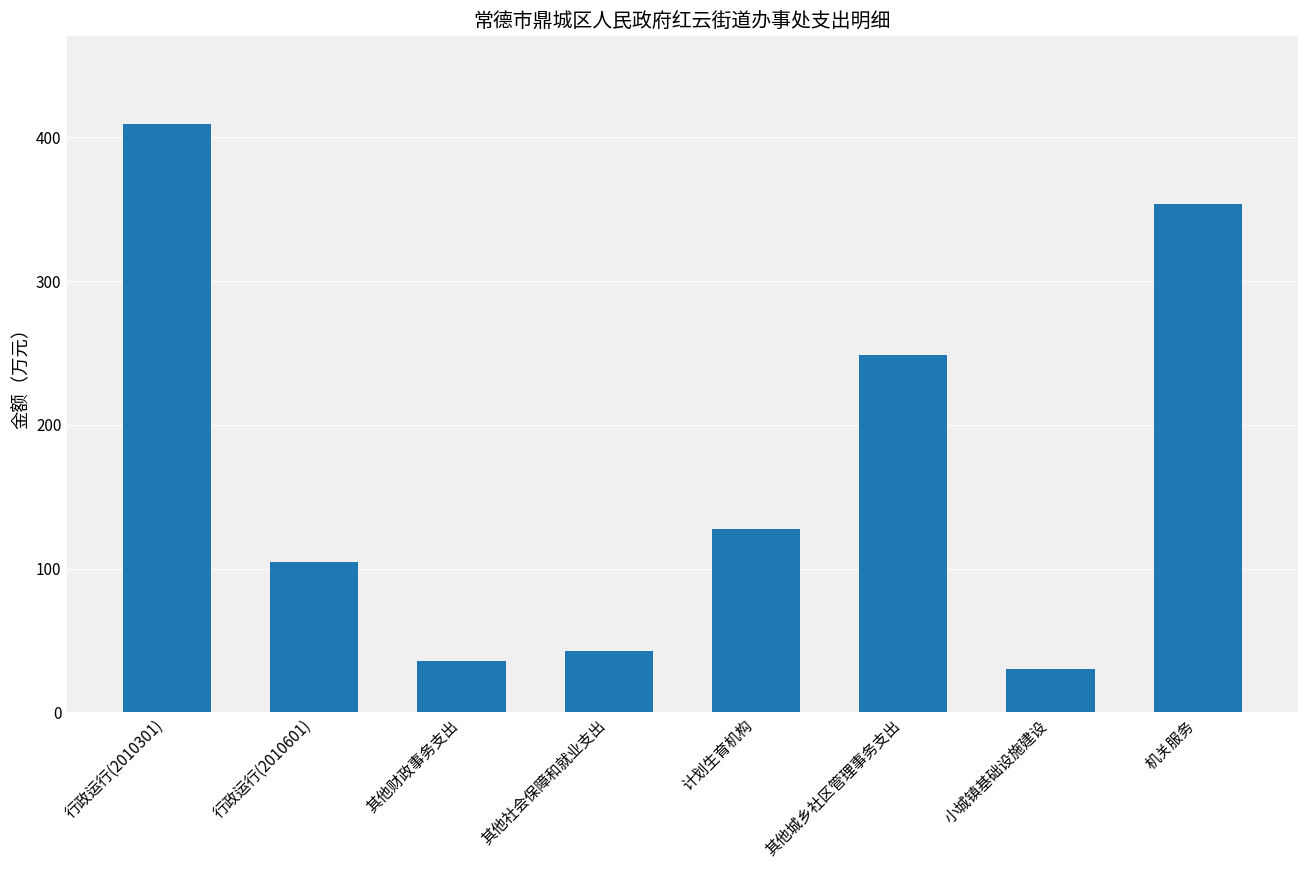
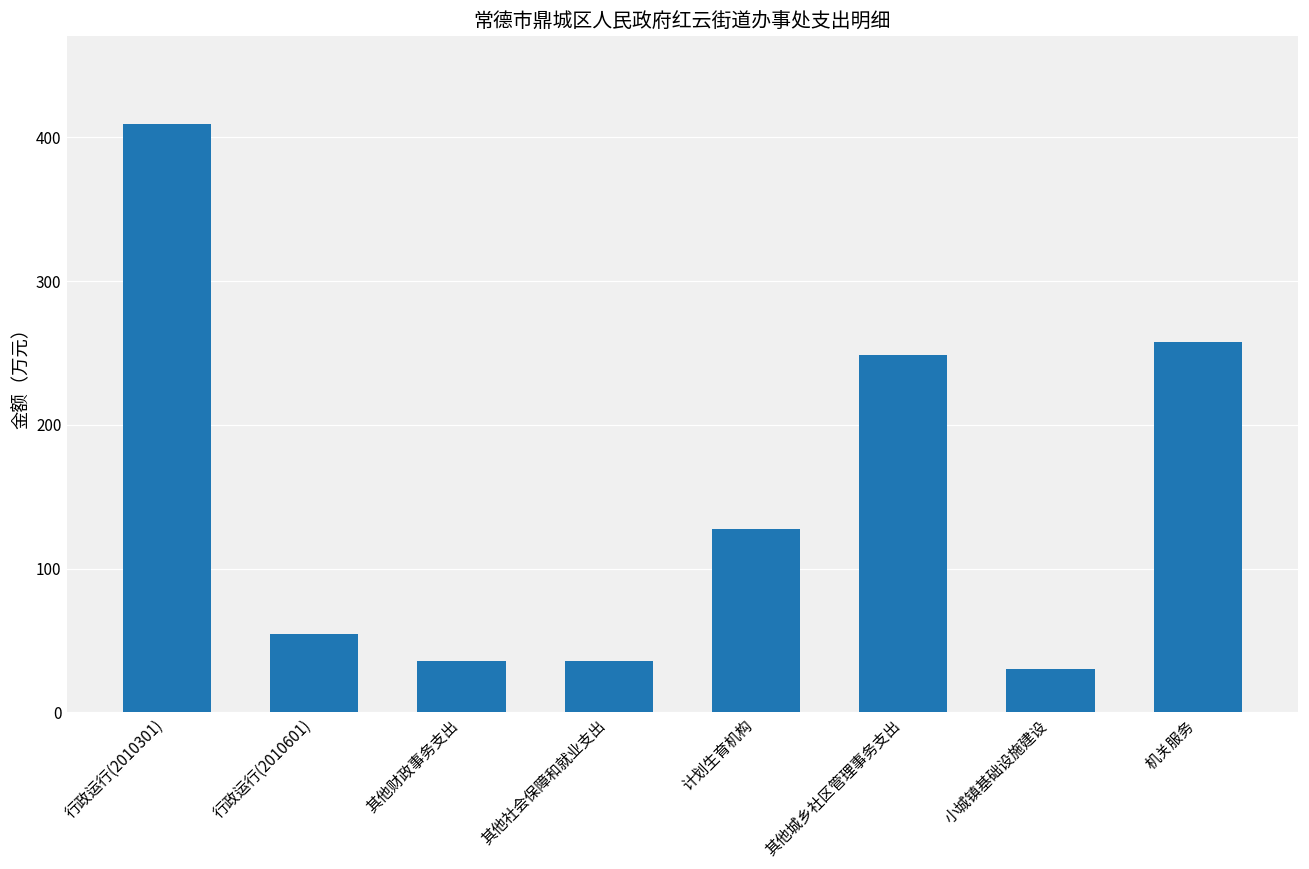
行政运行(2010601): 105 -> 55
其他社会保障和就业支出: 42 -> 36
机关服务: 354 -> 258
